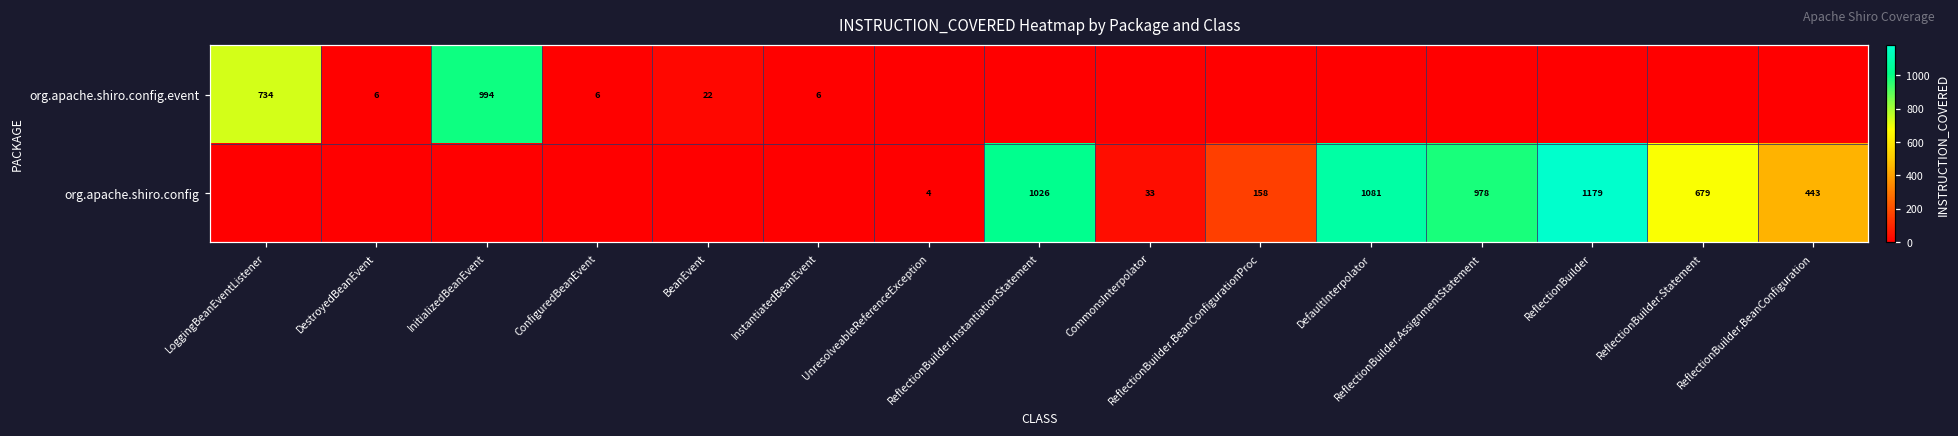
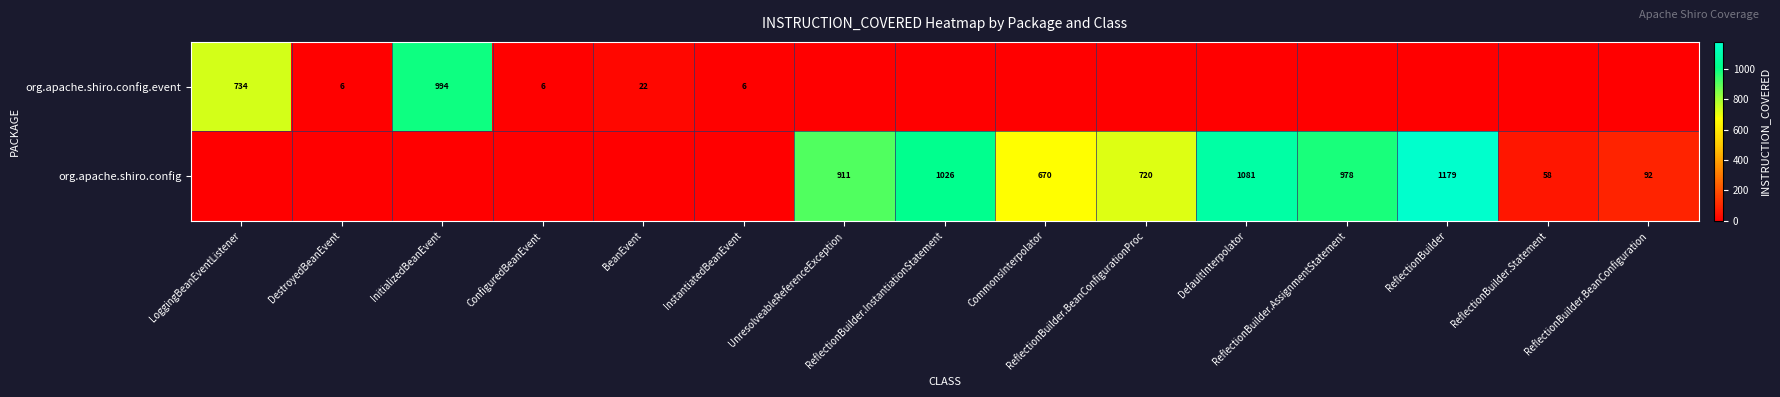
org.apache.shiro.config, UnresolveableReferenceException: 4 -> 911
org.apache.shiro.config, CommonsInterpolator: 33 -> 670
org.apache.shiro.config, ReflectionBuilder.BeanConfigurationProc: 158 -> 720
org.apache.shiro.config, ReflectionBuilder.Statement: 679 -> 58
org.apache.shiro.config, ReflectionBuilder.BeanConfiguration: 443 -> 92
